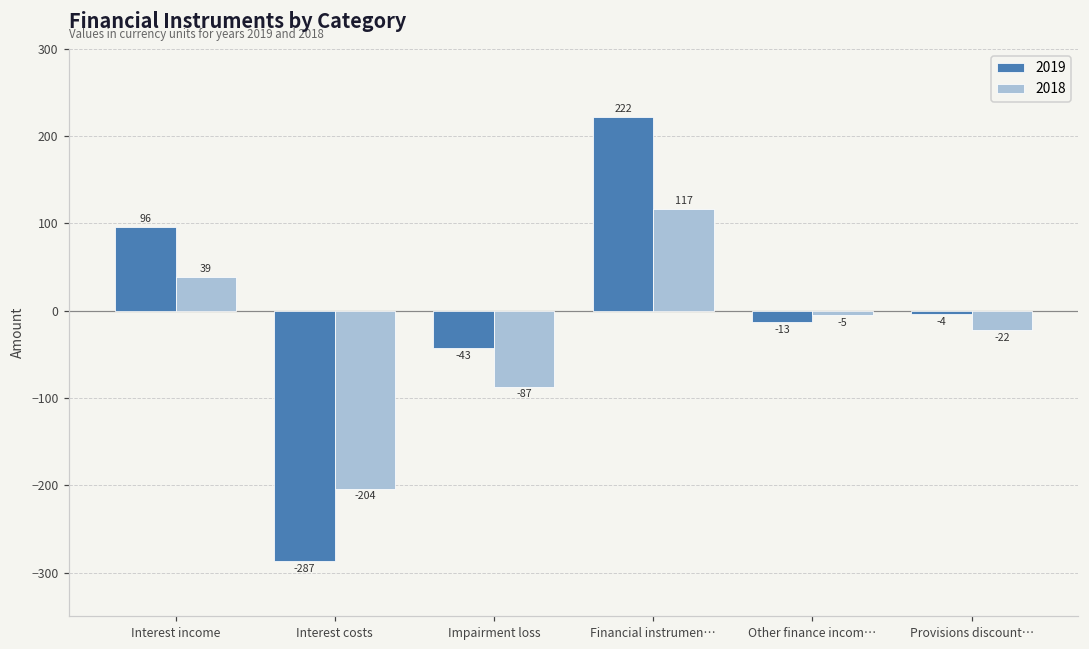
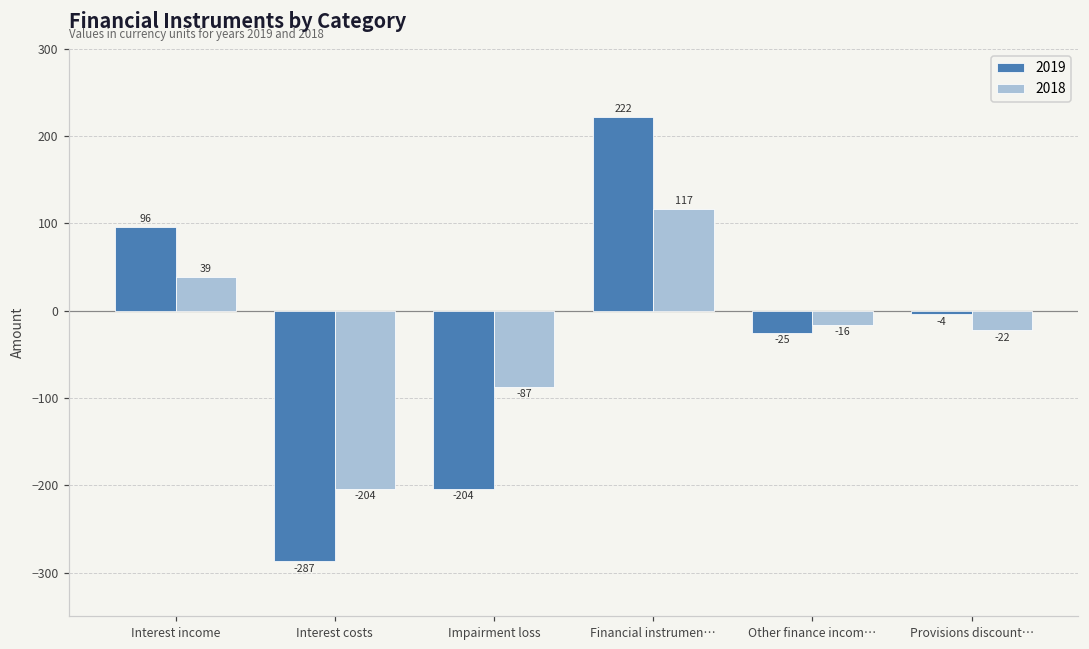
2019, Impairment loss: -43 -> -204
2019, Other finance incom…: -13 -> -25
2018, Other finance incom…: -5 -> -16
